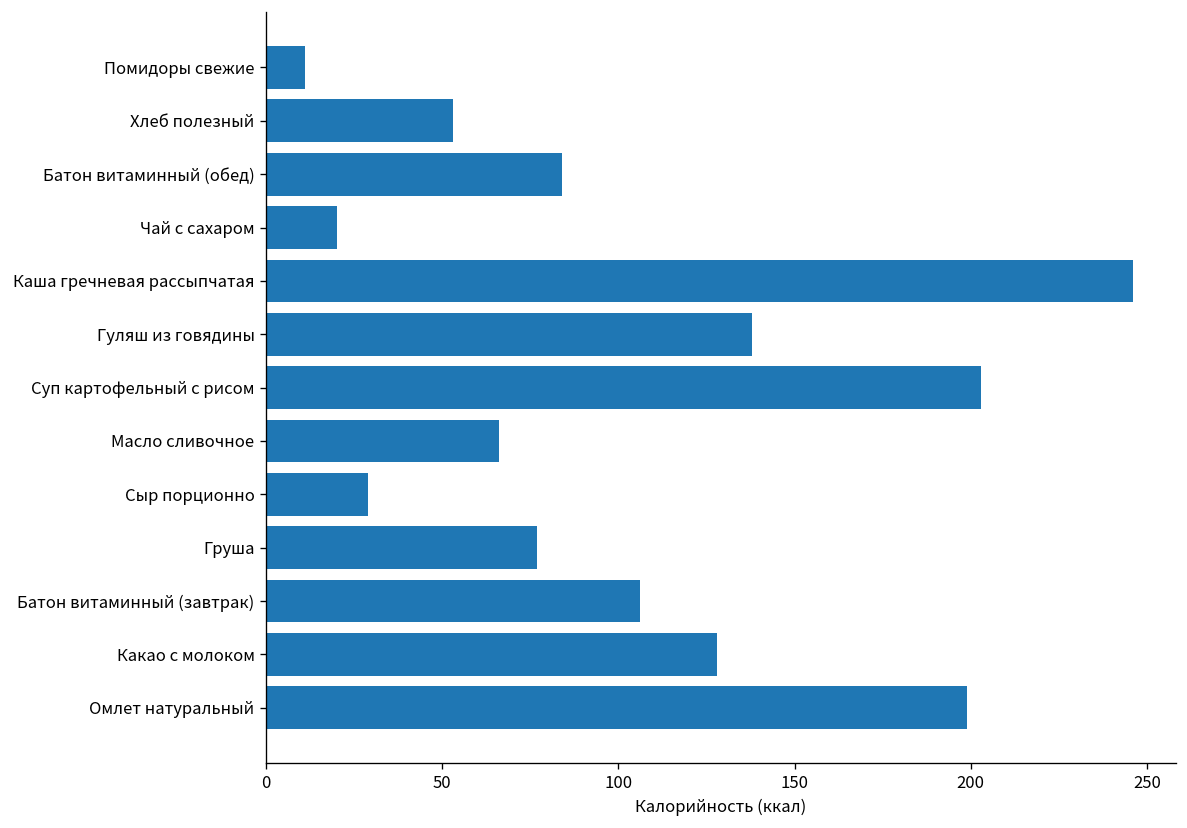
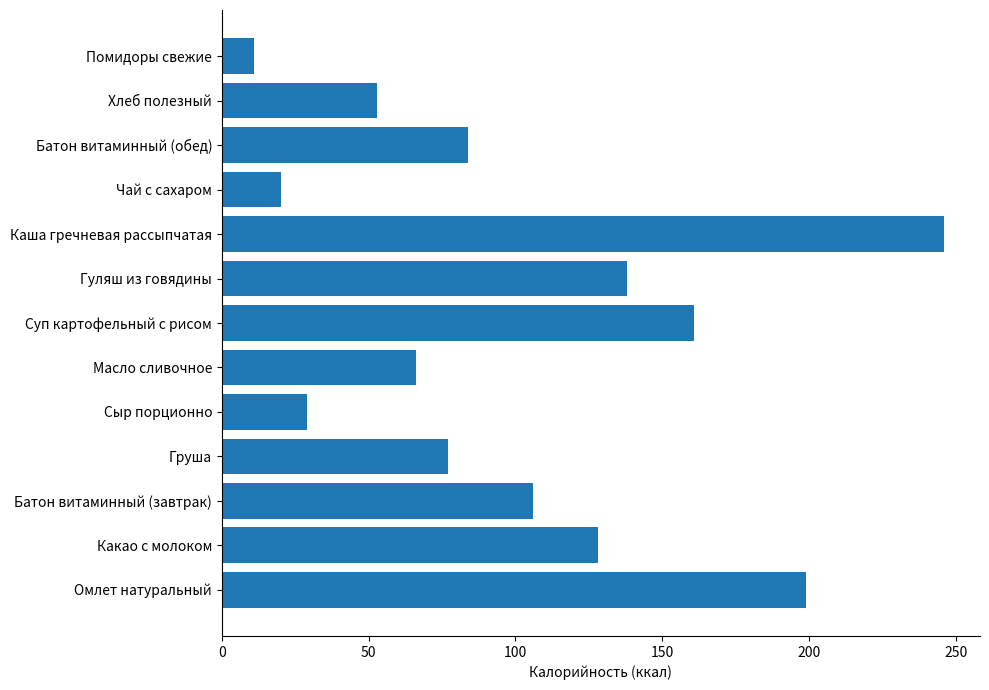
Суп картофельный с рисом: 203 -> 161
